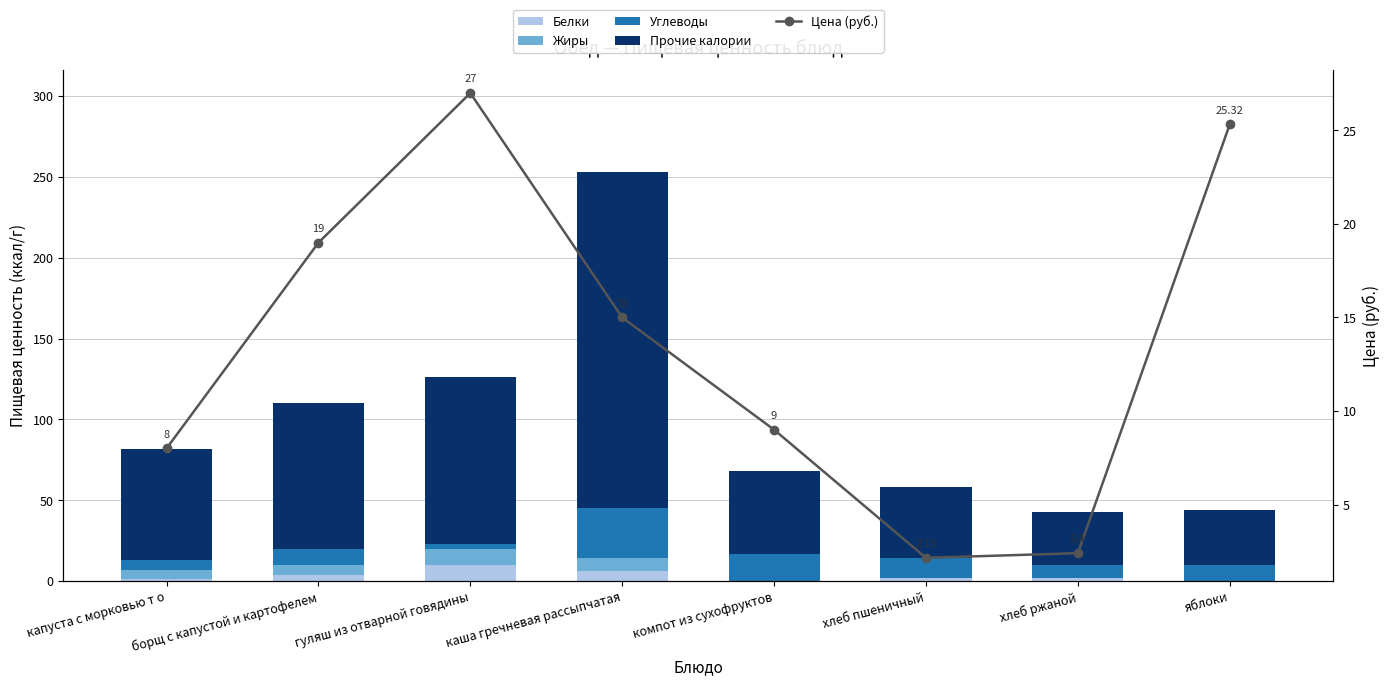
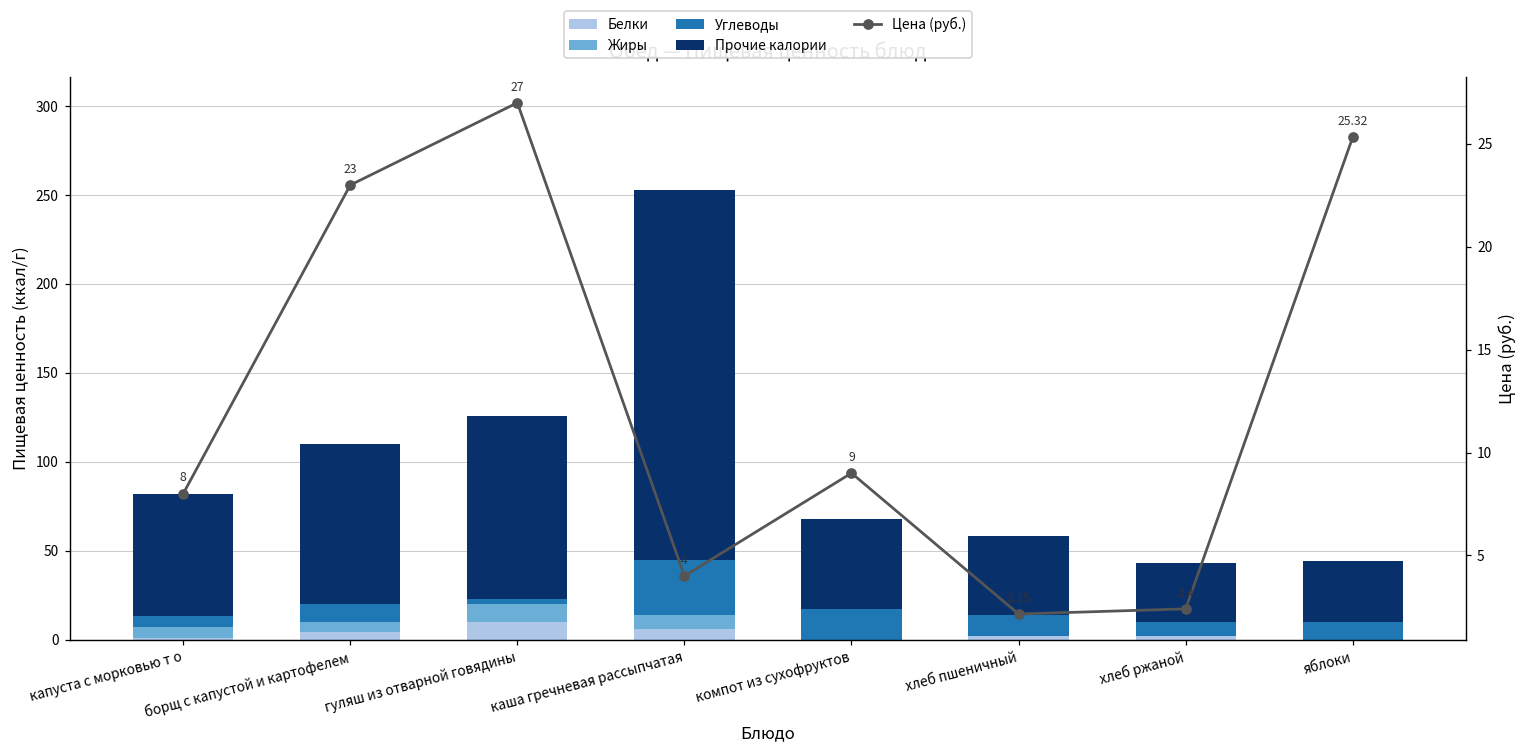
Цена (руб.), борщ с капустой и картофелем: 19 -> 23
Цена (руб.), каша гречневая рассыпчатая: 15 -> 4
